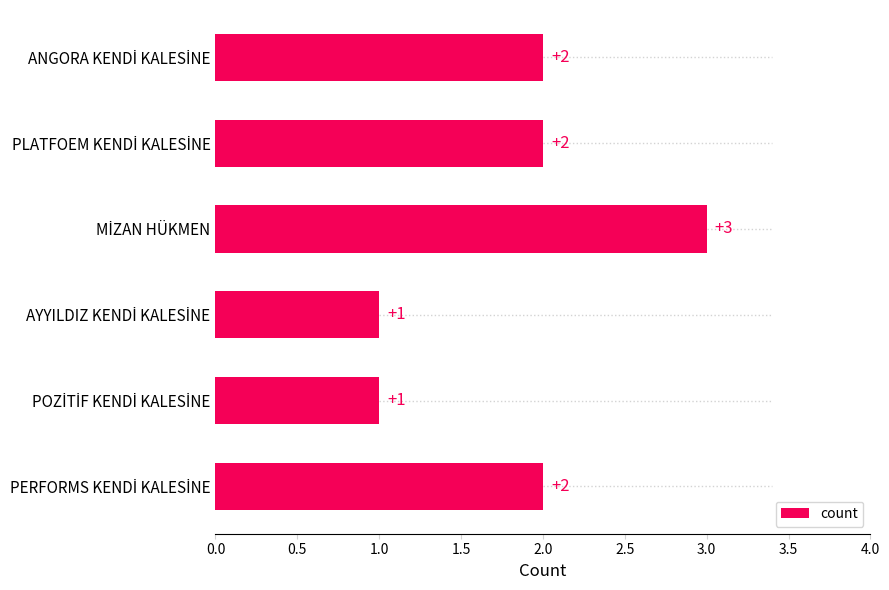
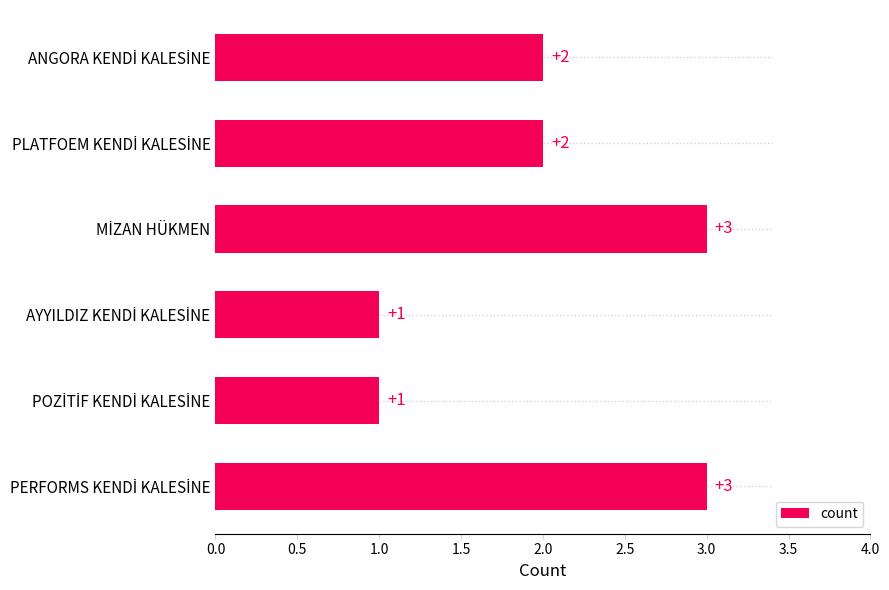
count, PERFORMS KENDİ KALESİNE: +2 -> +3
